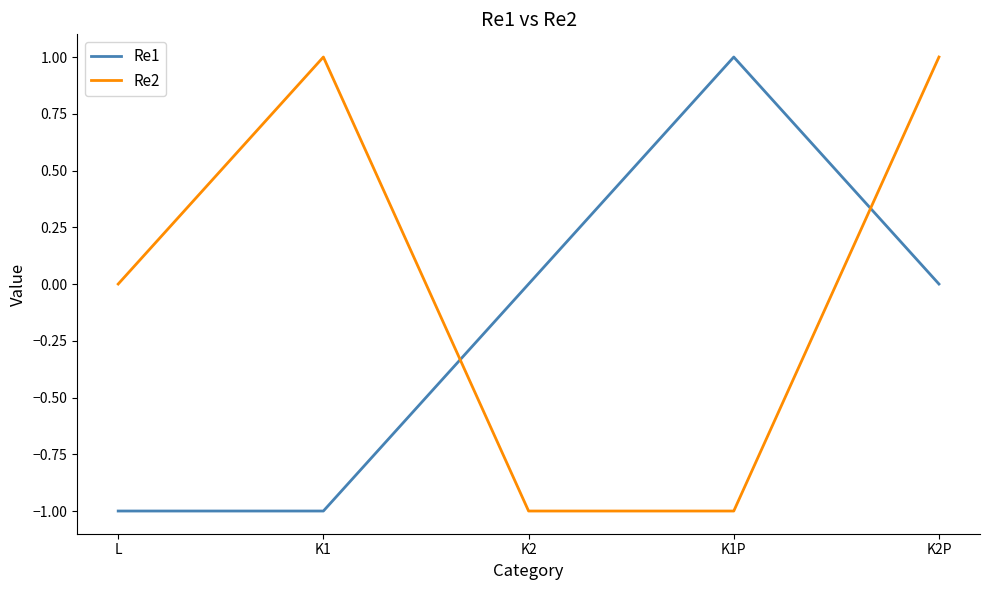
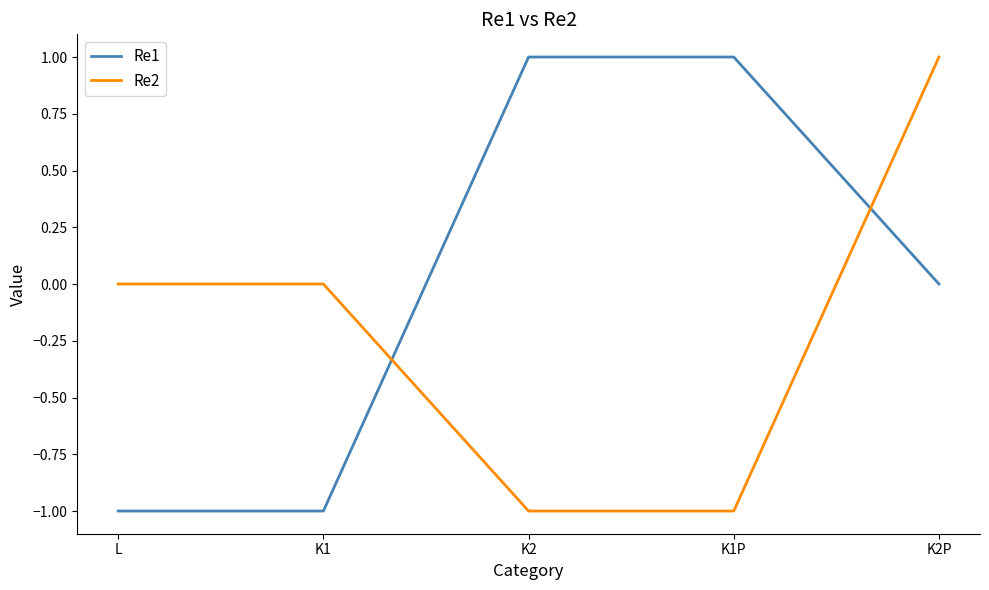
Re2, K1: 1 -> 0
Re1, K2: 0 -> 1
